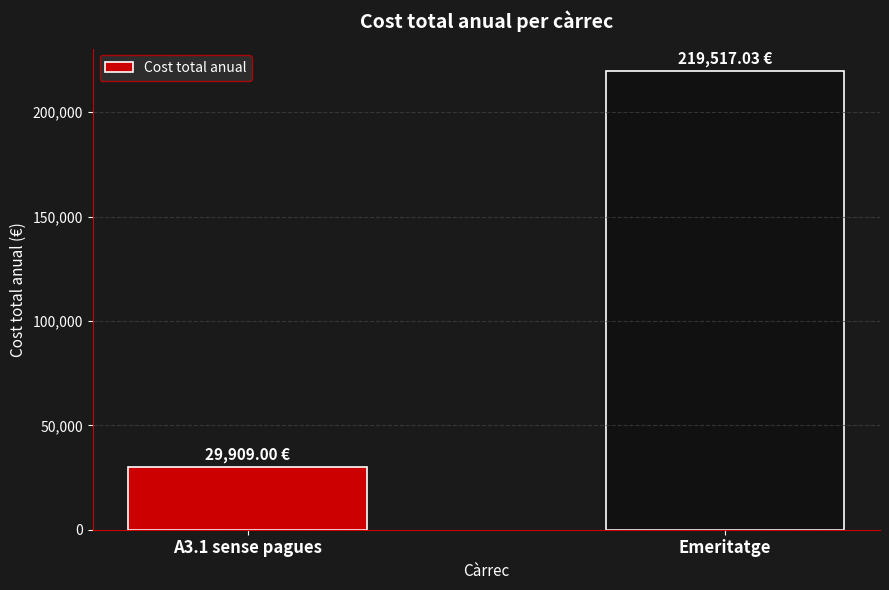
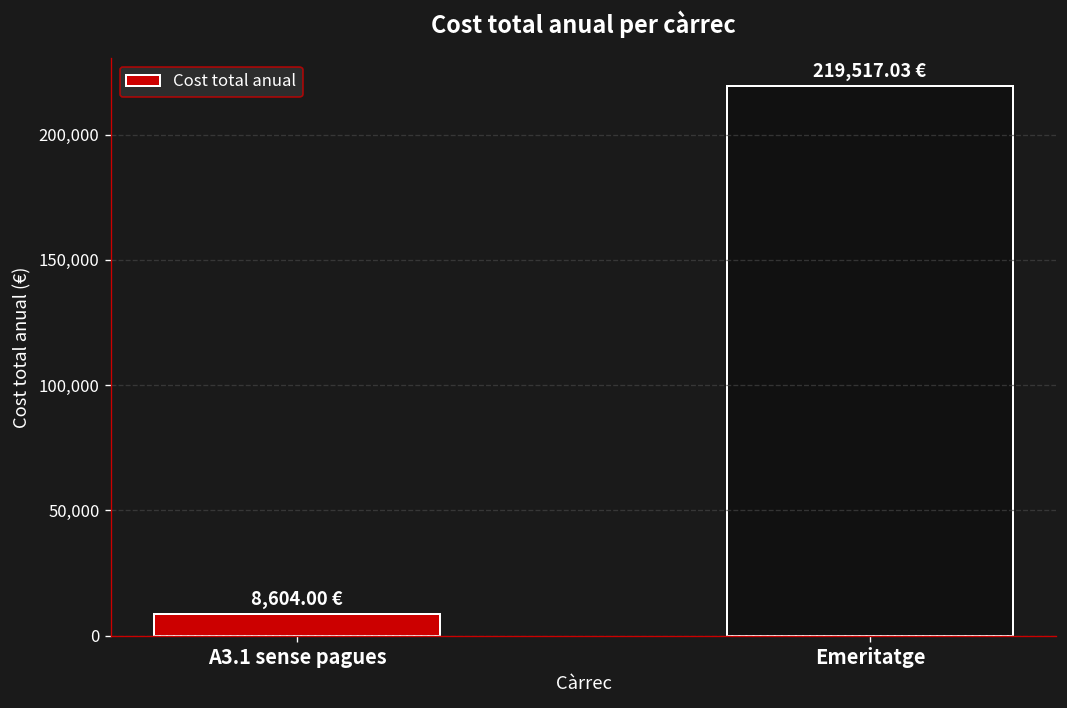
A3.1 sense pagues: 29,909.00 -> 8,604.00
